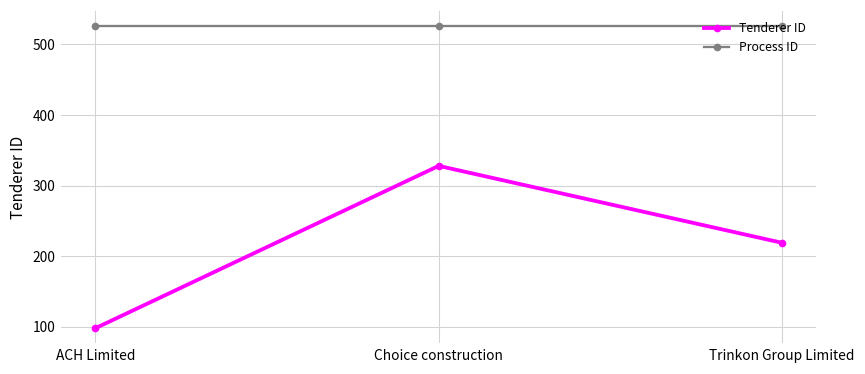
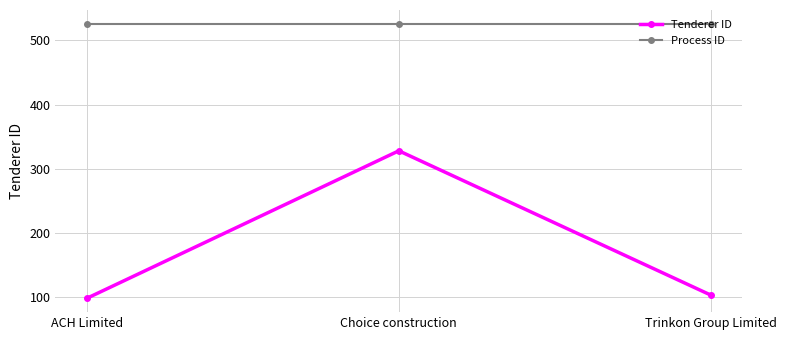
Tenderer ID, Trinkon Group Limited: 220 -> 100
